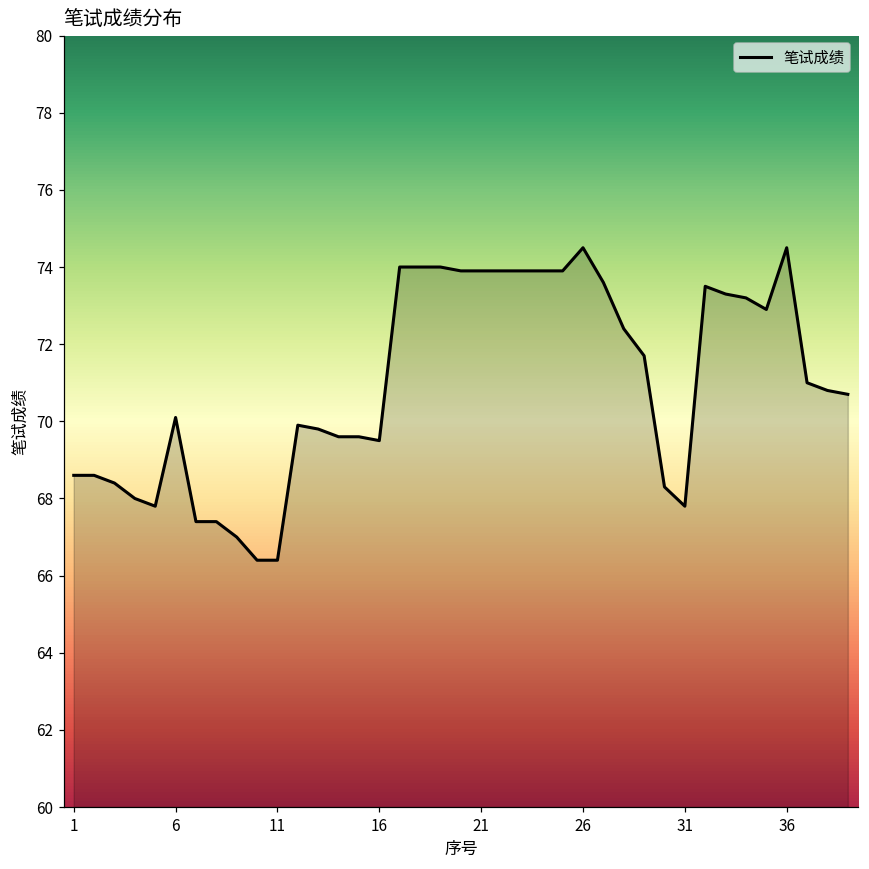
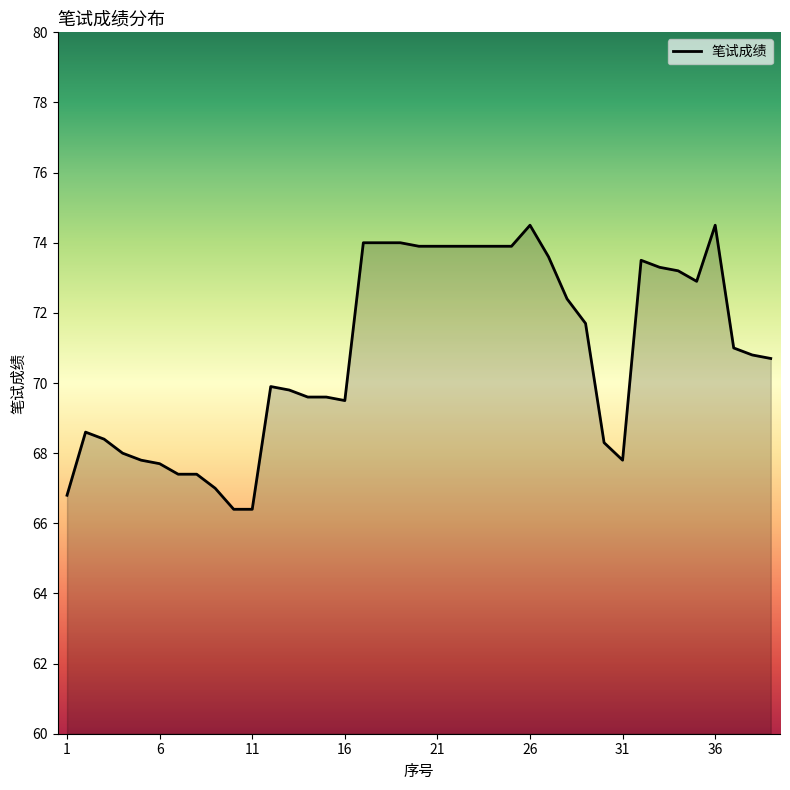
1: 68.6 -> 66.8
6: 70.1 -> 67.7
